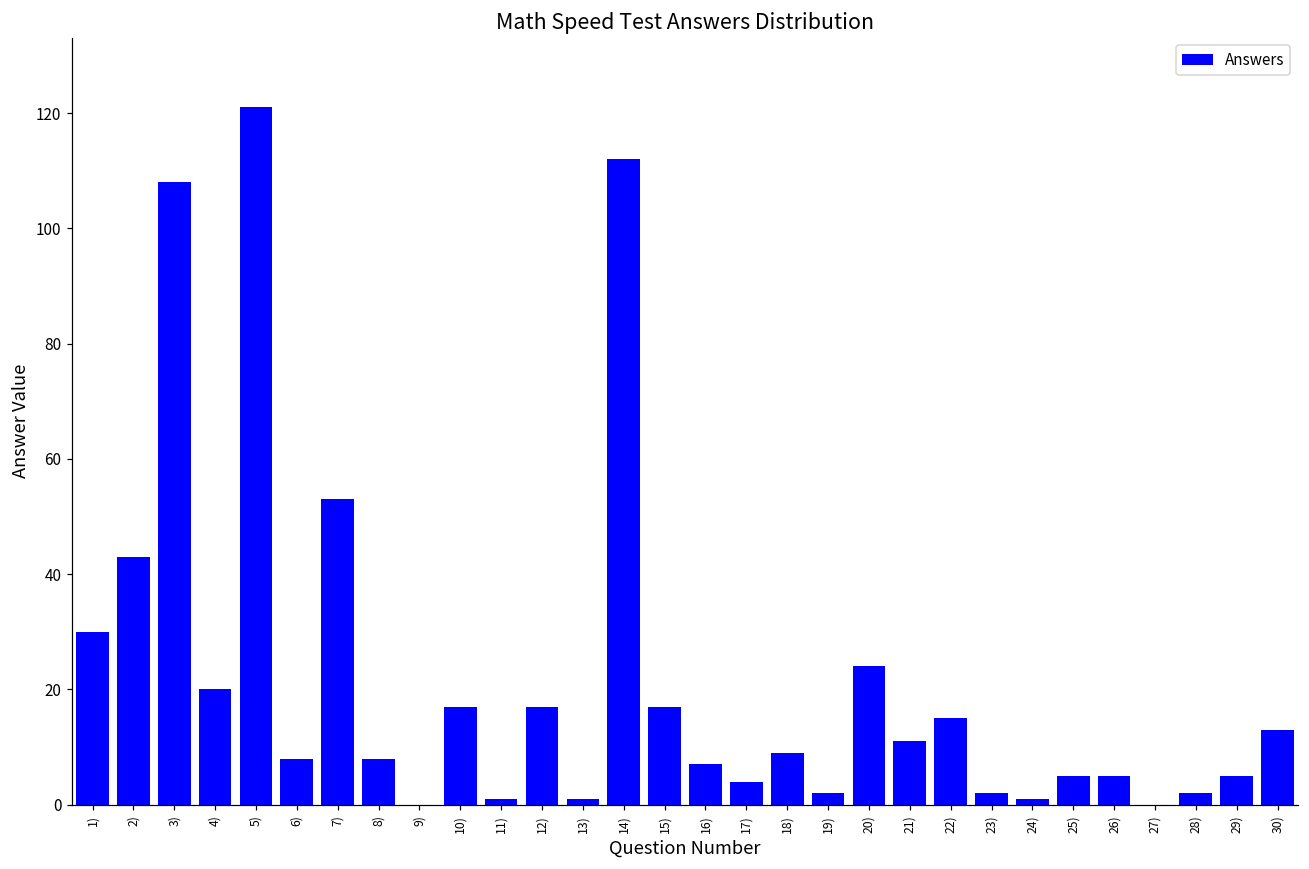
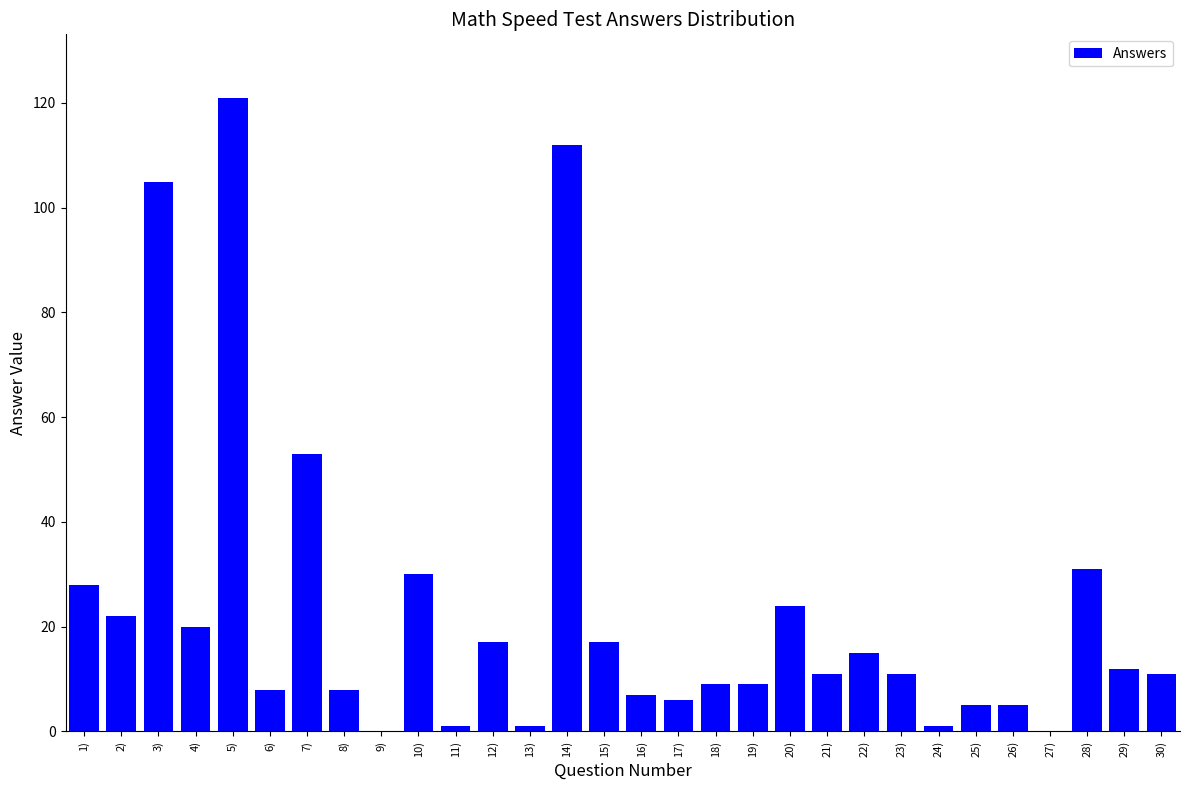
1): 30 -> 28
2): 43 -> 22
3): 108 -> 105
10): 17 -> 30
17): 4 -> 6
19): 2 -> 9
23): 2 -> 11
28): 2 -> 31
29): 5 -> 12
30): 13 -> 11
